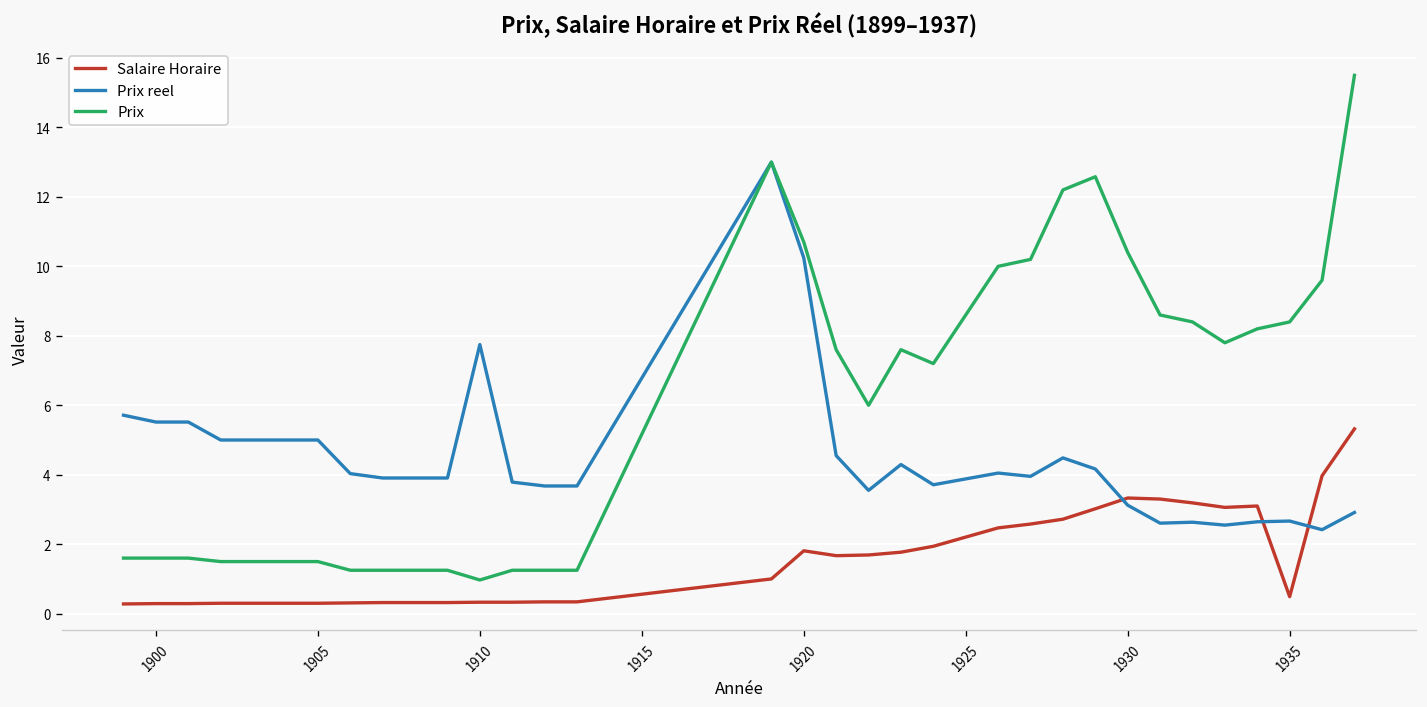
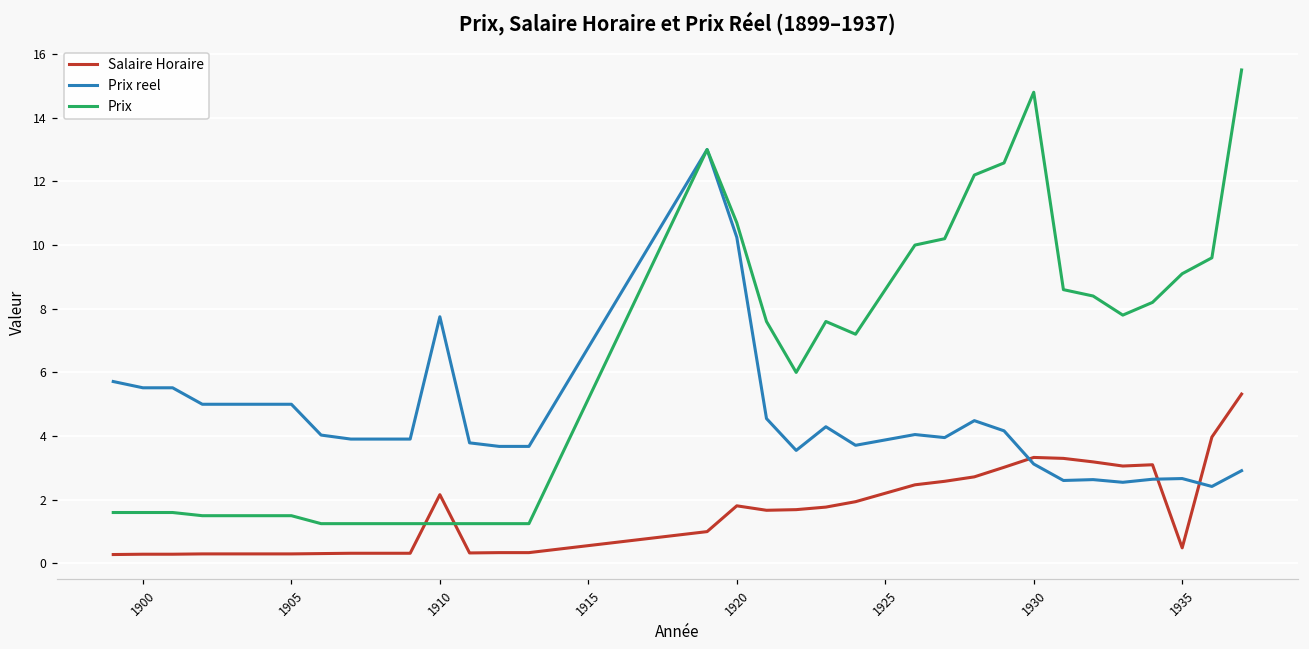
Salaire Horaire, 1910: 0.3 -> 2.2
Prix, 1910: 1.0 -> 1.3
Prix, 1930: 10.4 -> 14.8
Prix, 1935: 8.4 -> 9.1
